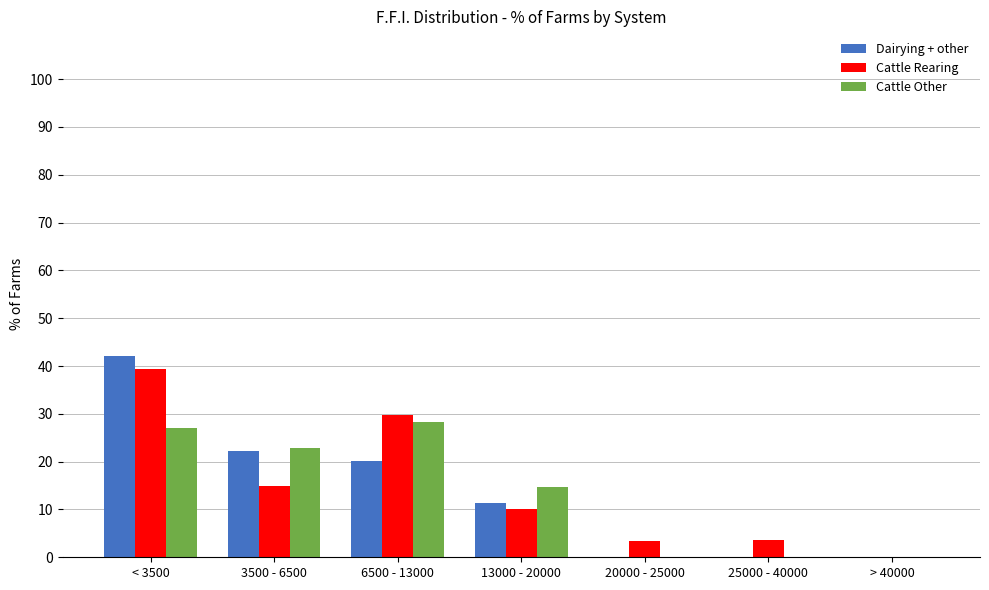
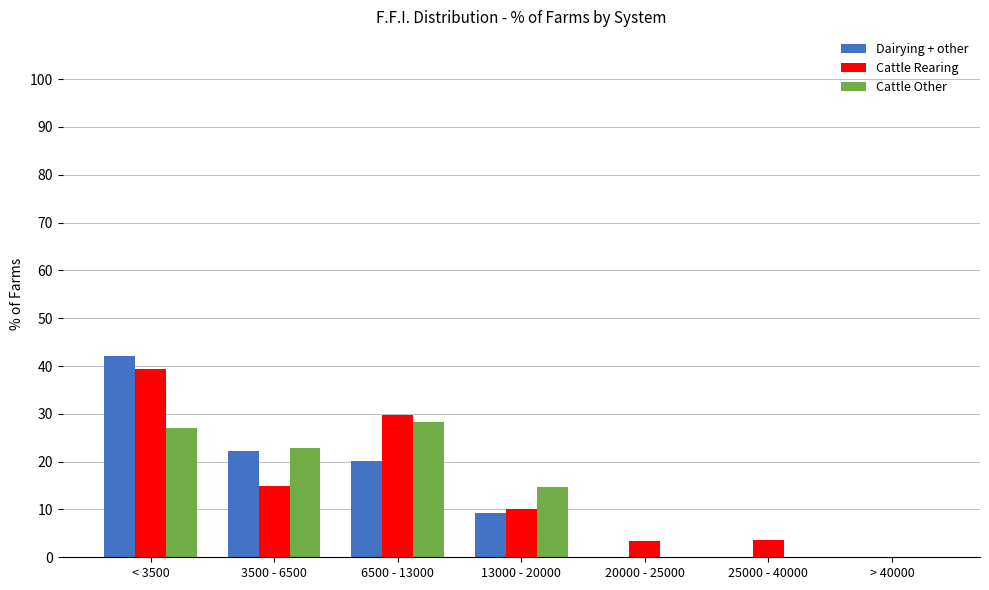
Dairying + other, 13000 - 20000: 11 -> 9
